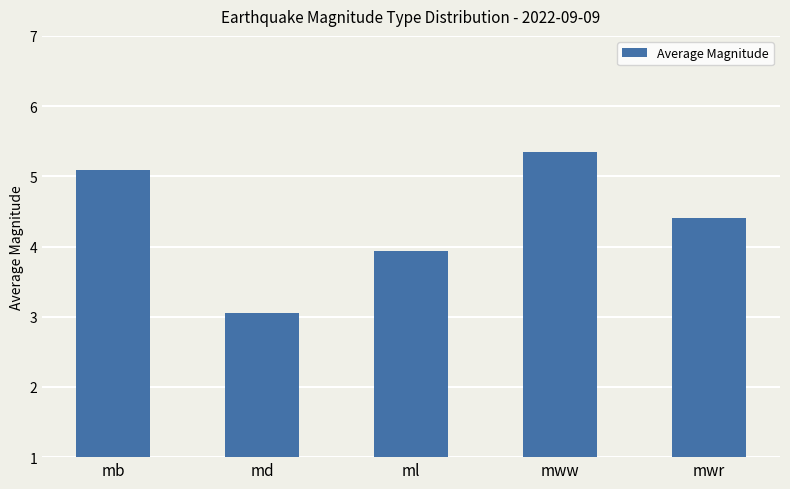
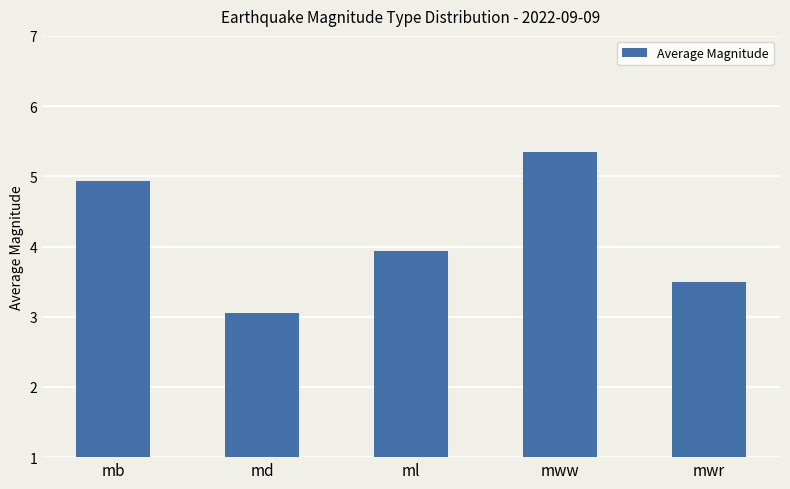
mb: 5.1 -> 4.9
mwr: 4.4 -> 3.5
